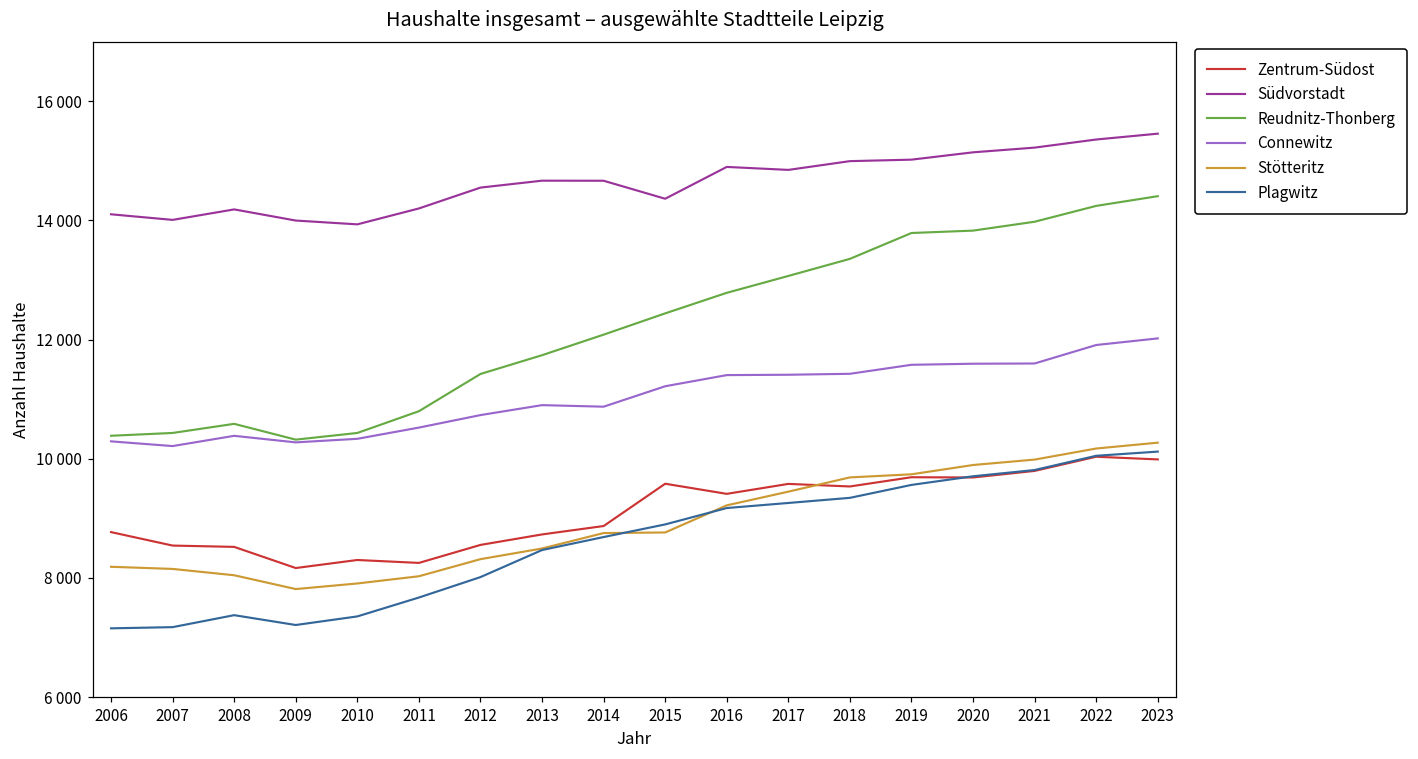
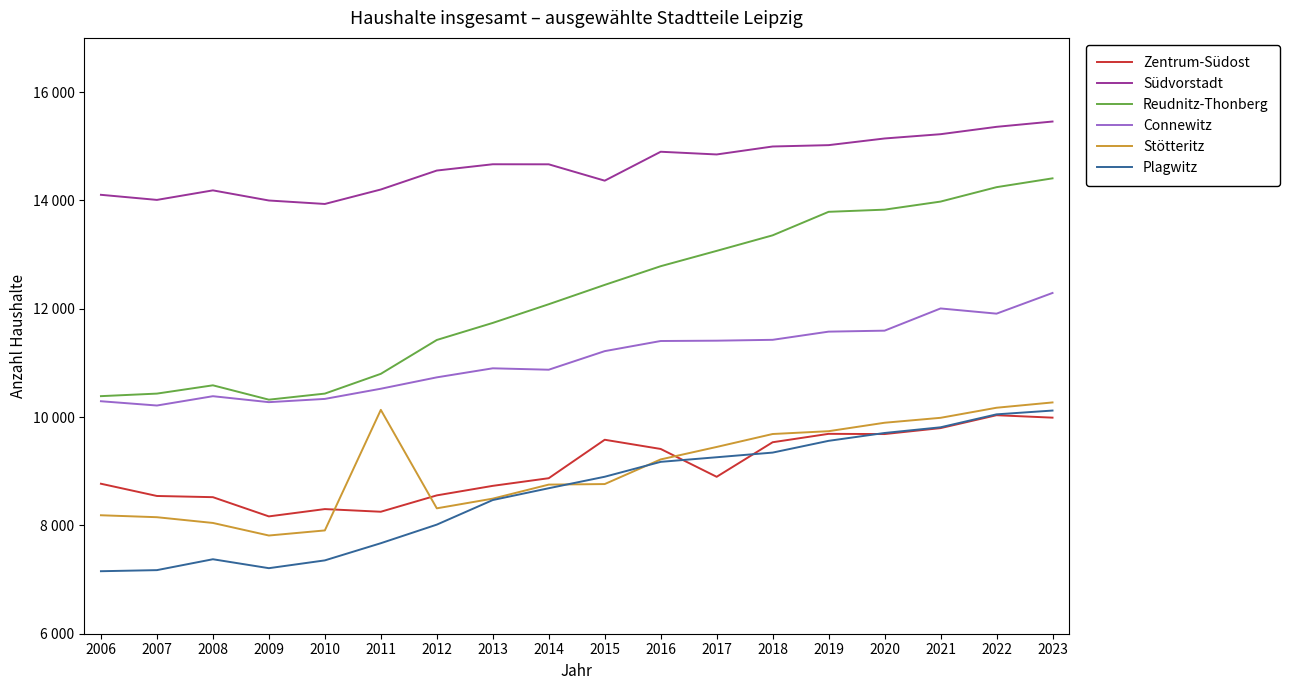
Stötteritz, 2011: 8000 -> 10100
Zentrum-Südost, 2017: 9600 -> 8900
Connewitz, 2021: 11600 -> 12000
Connewitz, 2023: 12000 -> 12300
